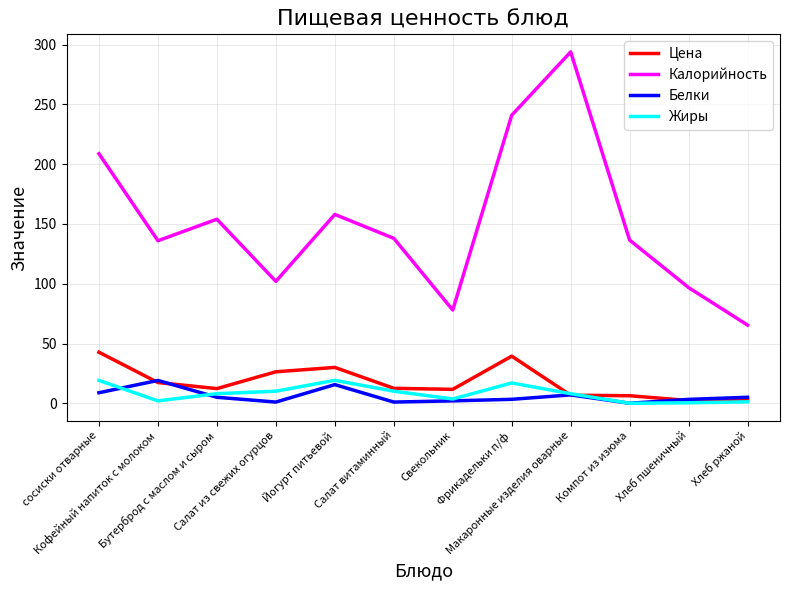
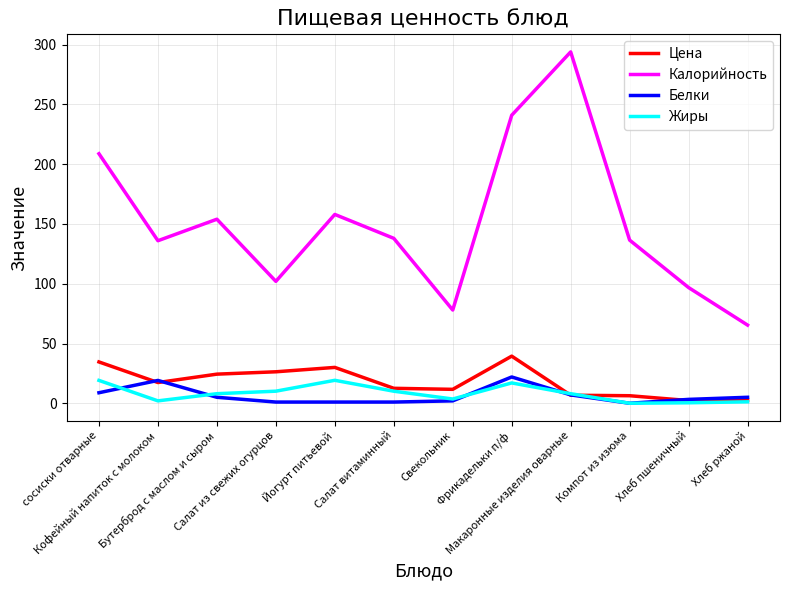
Цена, сосиски отварные: 43 -> 35
Цена, Бутерброд с маслом и сыром: 12 -> 24
Белки, Йогурт питьевой: 16 -> 1
Белки, Фрикадельки п/ф: 3 -> 22
